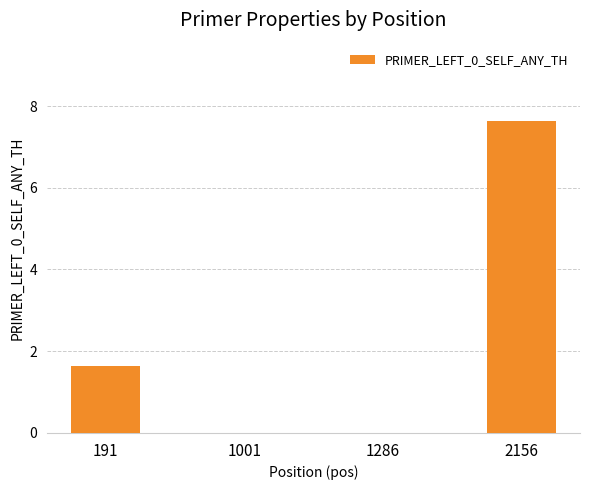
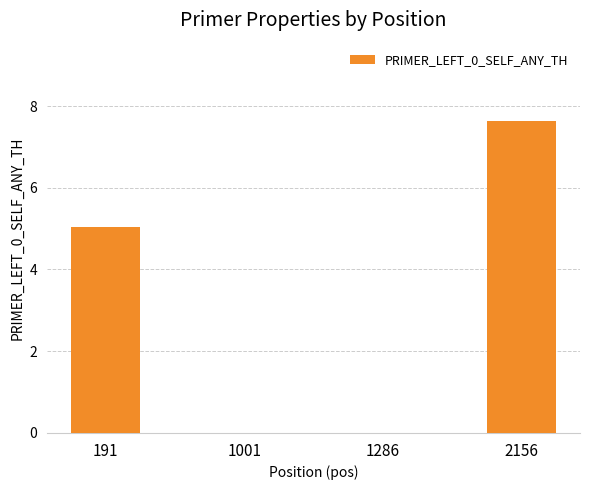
191: 1.6 -> 5.0
